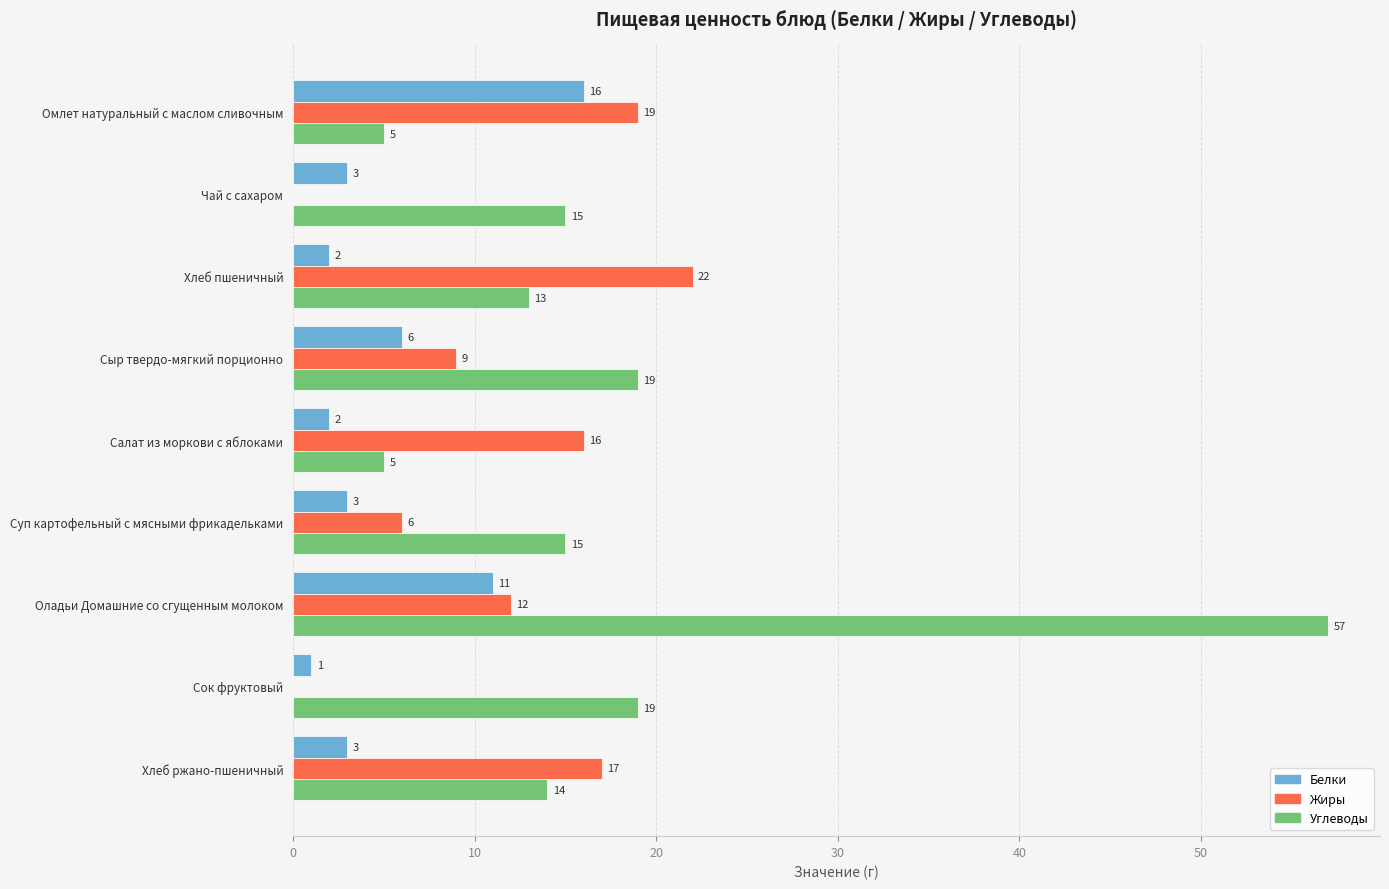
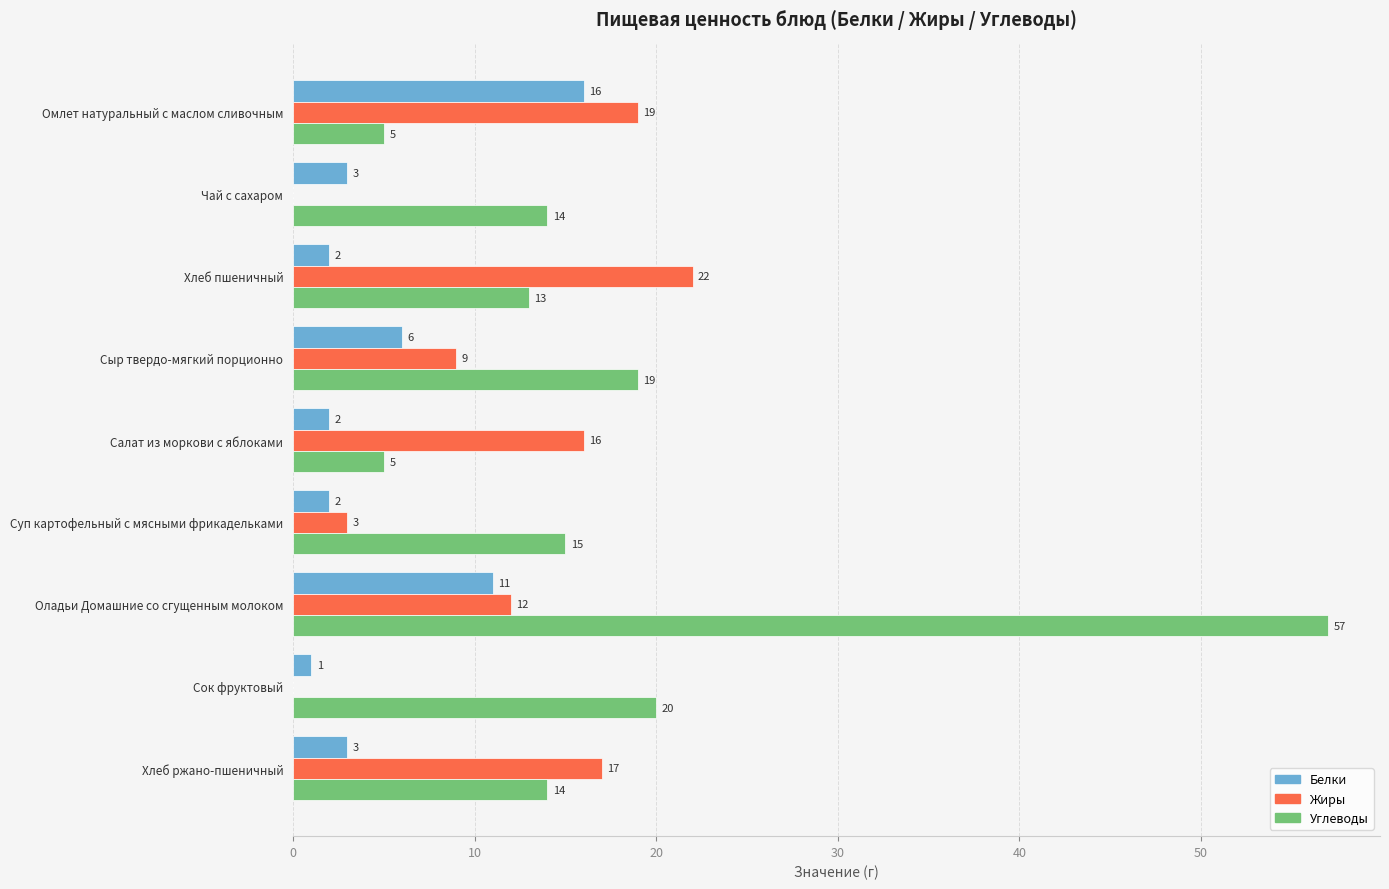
Углеводы, Чай с сахаром: 15 -> 14
Белки, Суп картофельный с мясными фрикадельками: 3 -> 2
Жиры, Суп картофельный с мясными фрикадельками: 6 -> 3
Углеводы, Сок фруктовый: 19 -> 20
